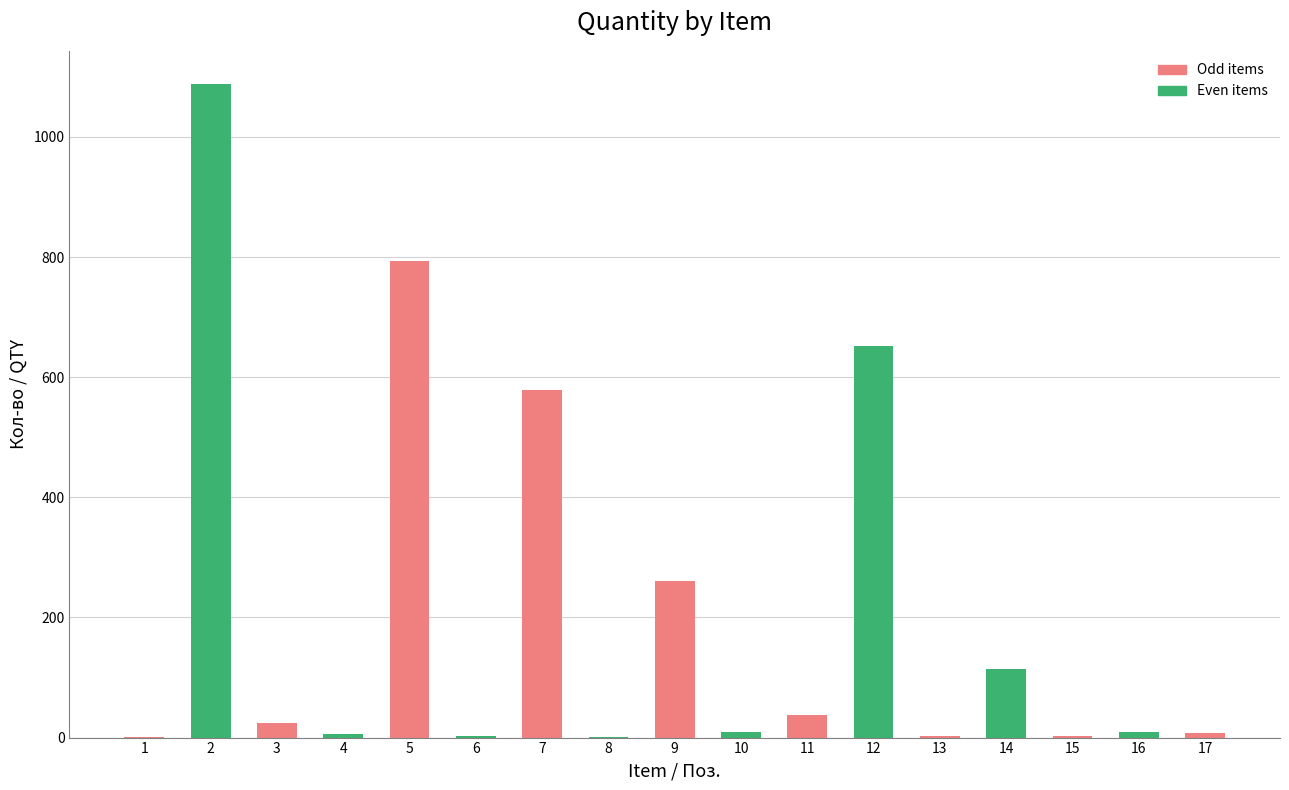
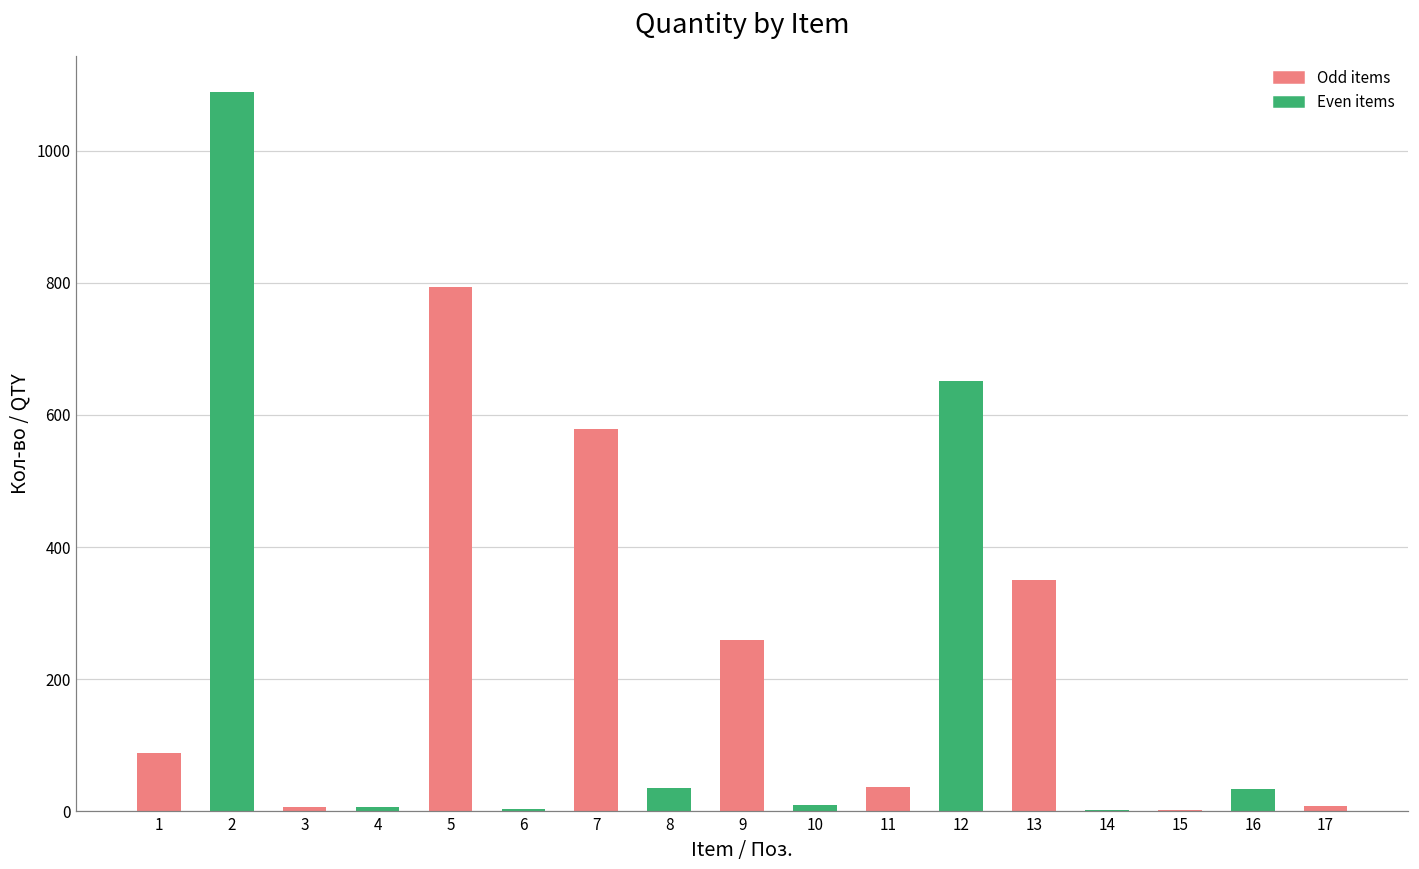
1: 0 -> 90
3: 30 -> 10
8: 0 -> 40
13: 0 -> 350
14: 110 -> 0
16: 10 -> 30
